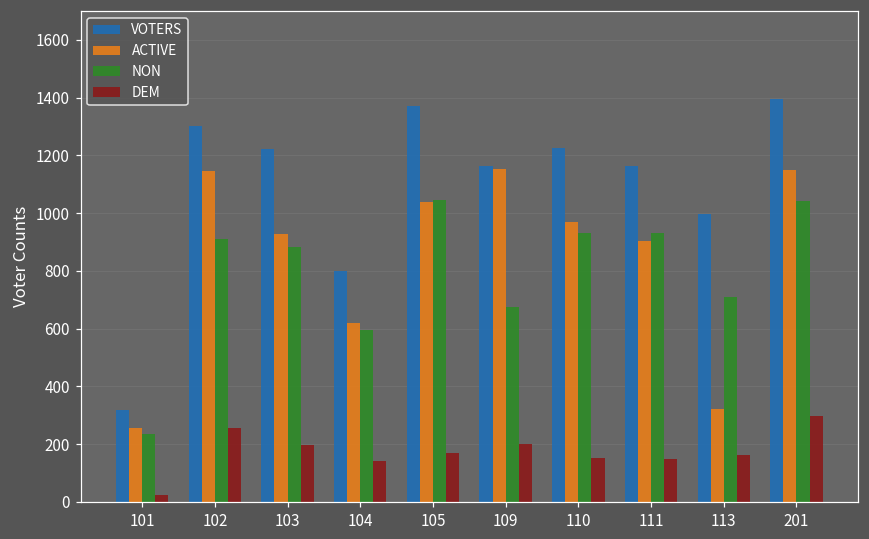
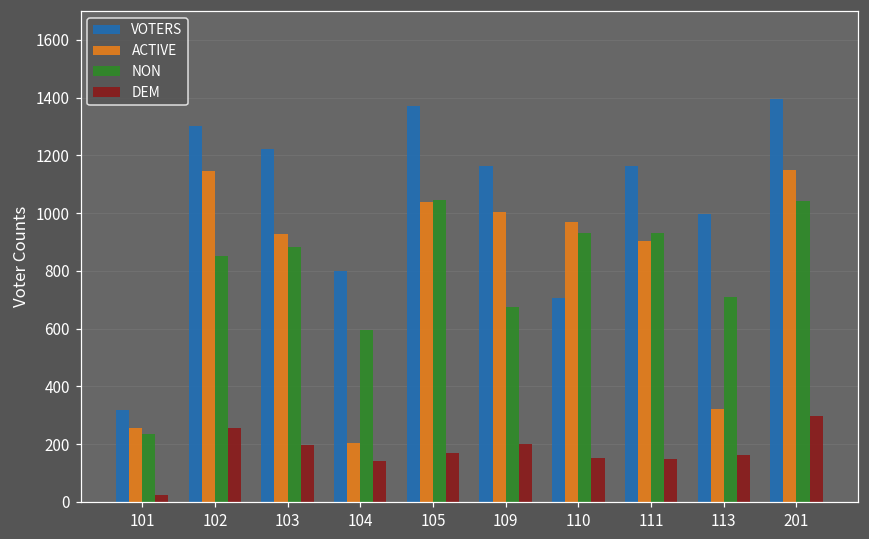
NON, 102: 910 -> 850
ACTIVE, 104: 620 -> 210
ACTIVE, 109: 1150 -> 1000
VOTERS, 110: 1230 -> 710
